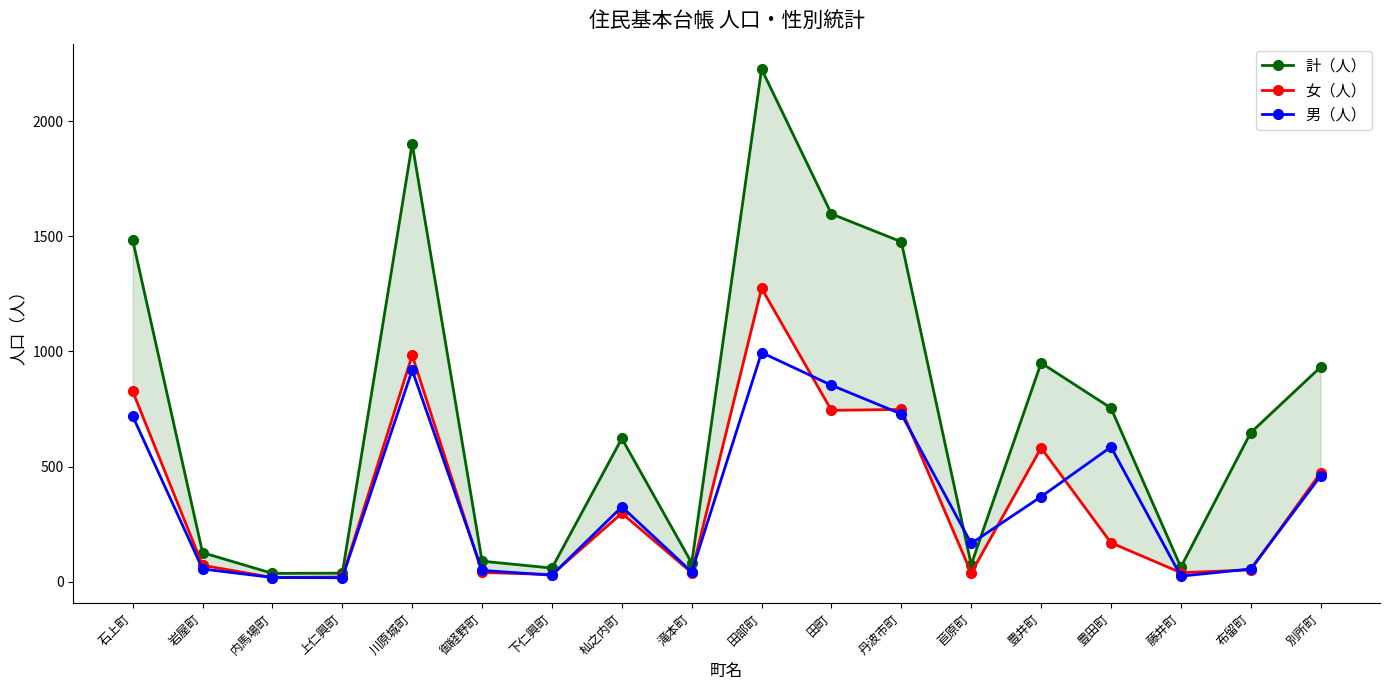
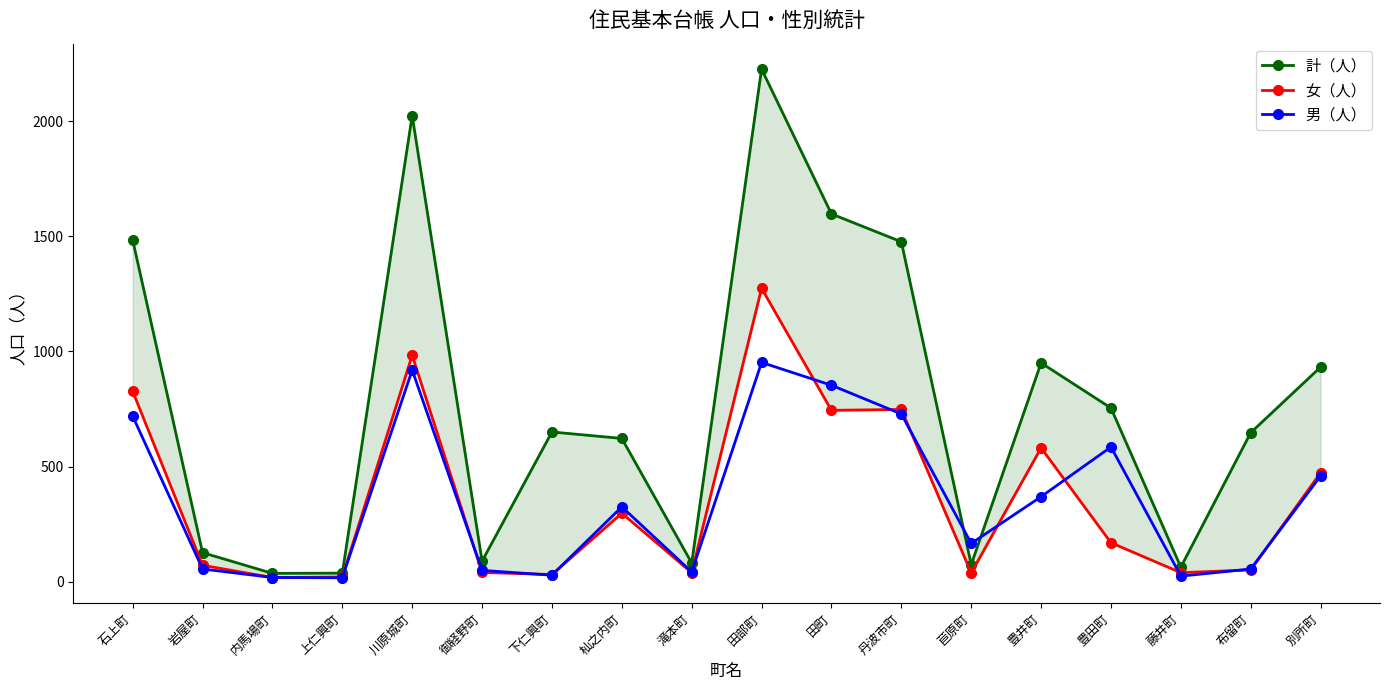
計（人）, 川原城町: 1900 -> 2020
計（人）, 下仁興町: 60 -> 650
男（人）, 田部町: 1000 -> 950
